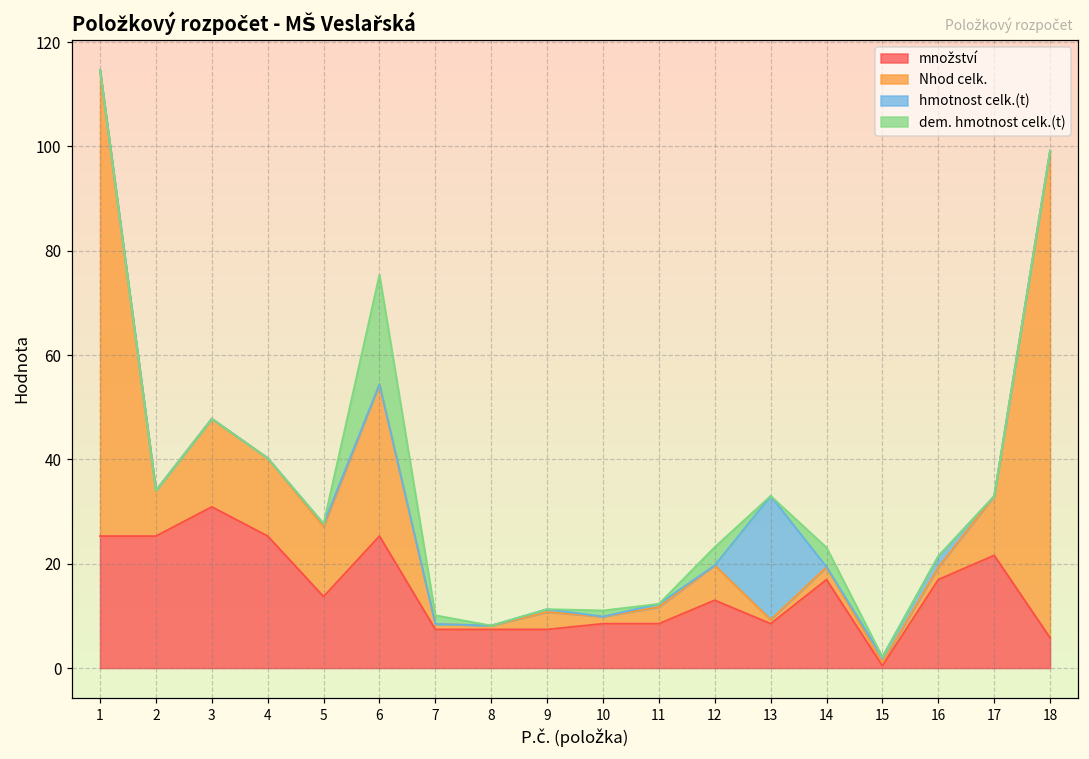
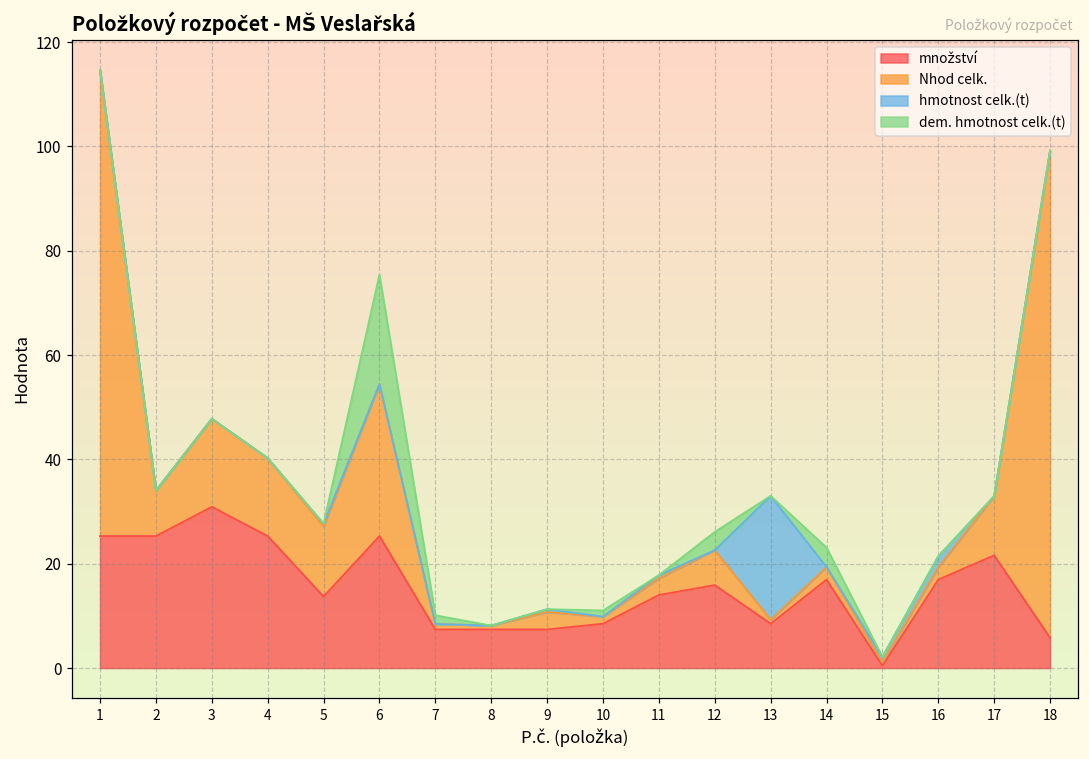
množství, 11: 9 -> 14
množství, 12: 13 -> 16
